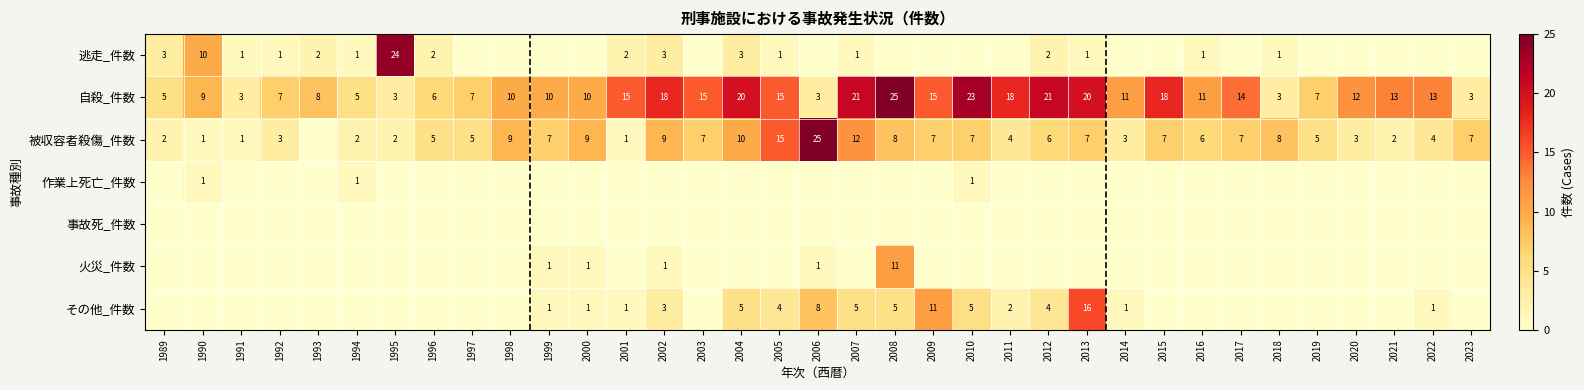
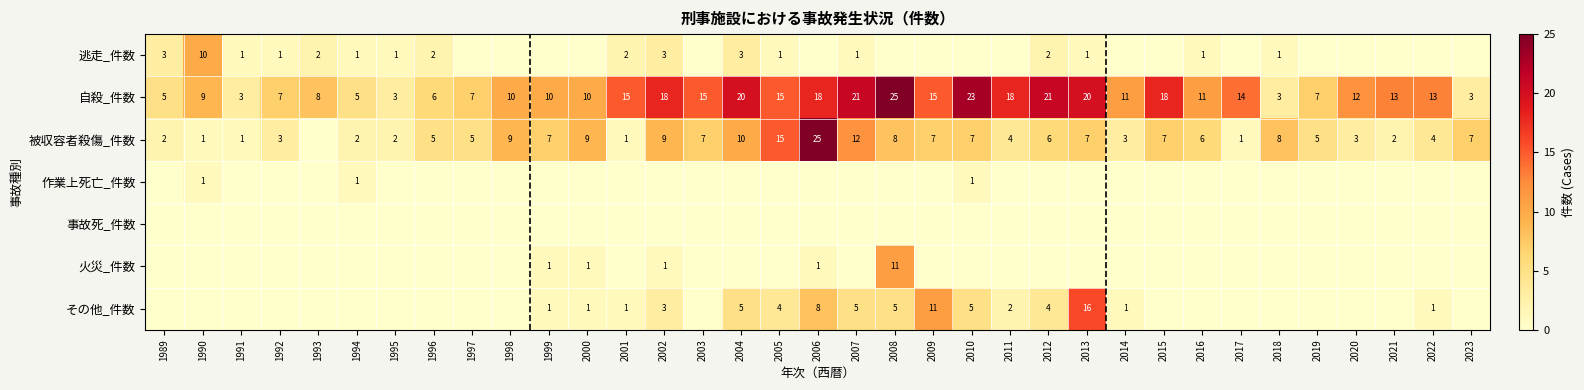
逃走_件数, 1995: 24 -> 1
自殺_件数, 2006: 3 -> 18
被収容者殺傷_件数, 2017: 7 -> 1
